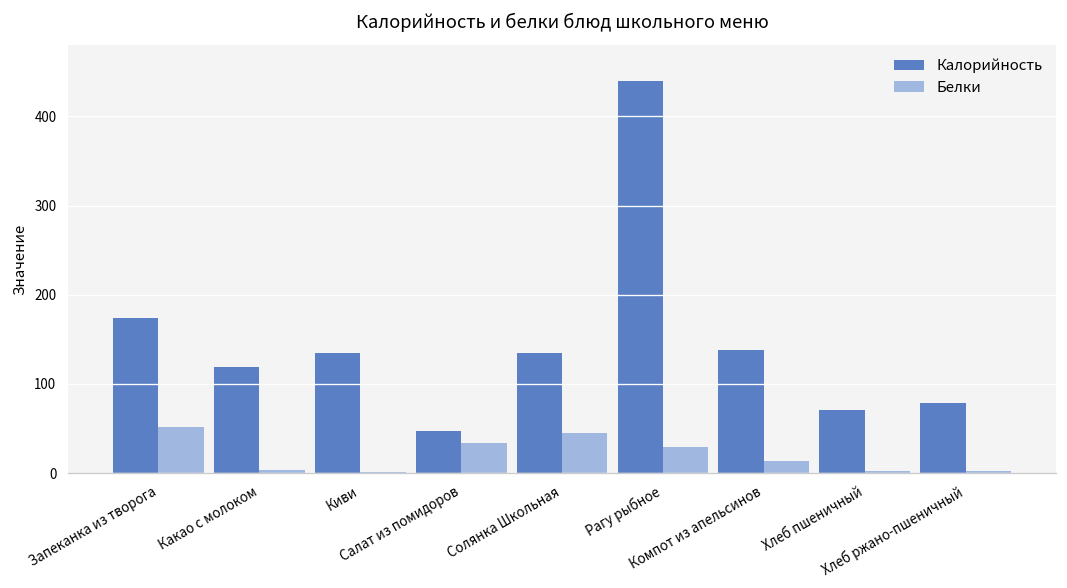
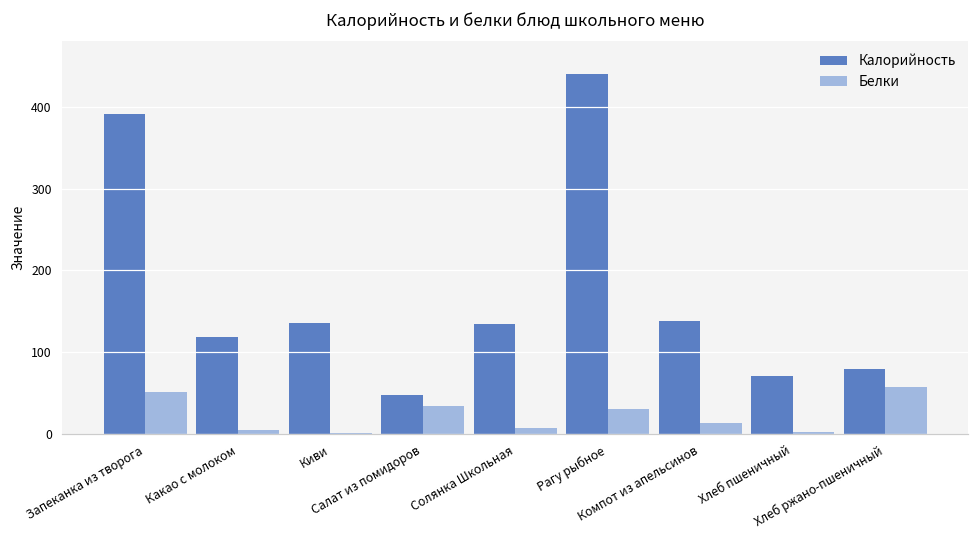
Калорийность, Запеканка из творога: 170 -> 390
Белки, Солянка Школьная: 50 -> 10
Белки, Хлеб ржано-пшеничный: 0 -> 60
